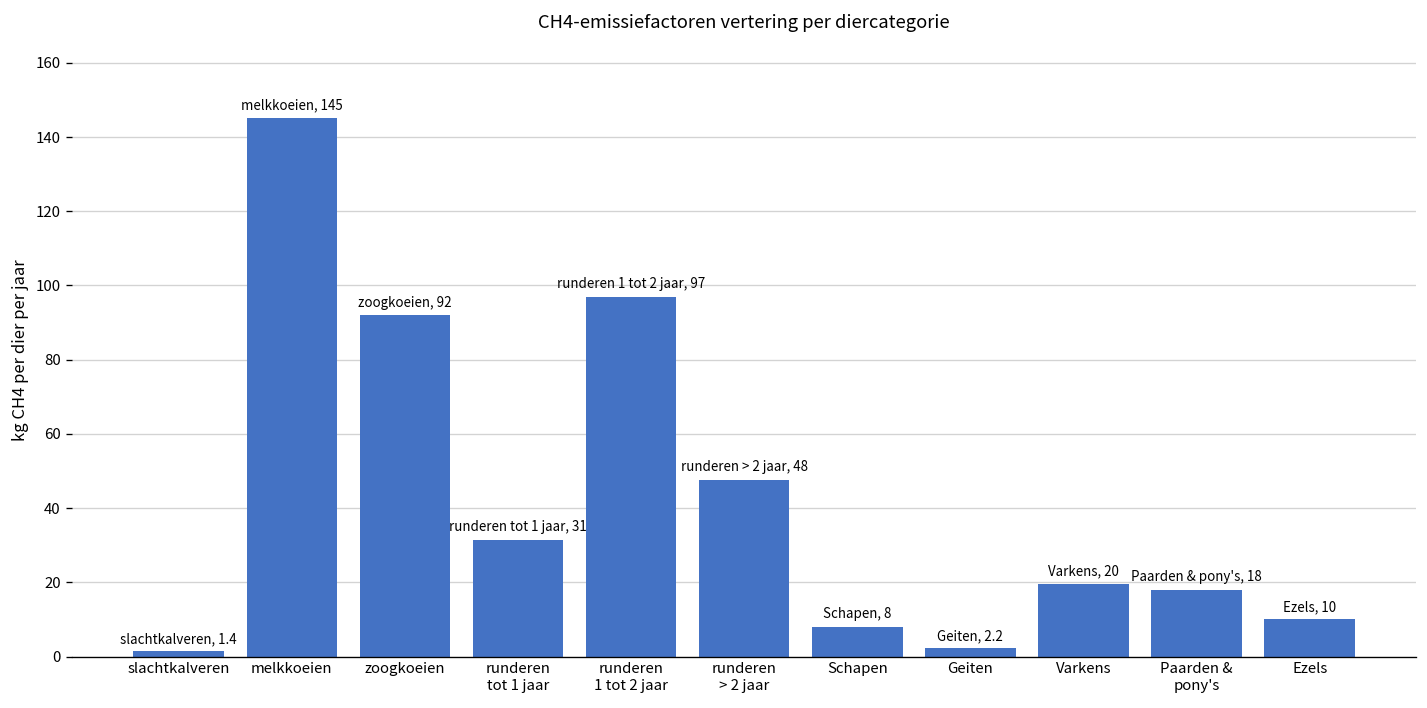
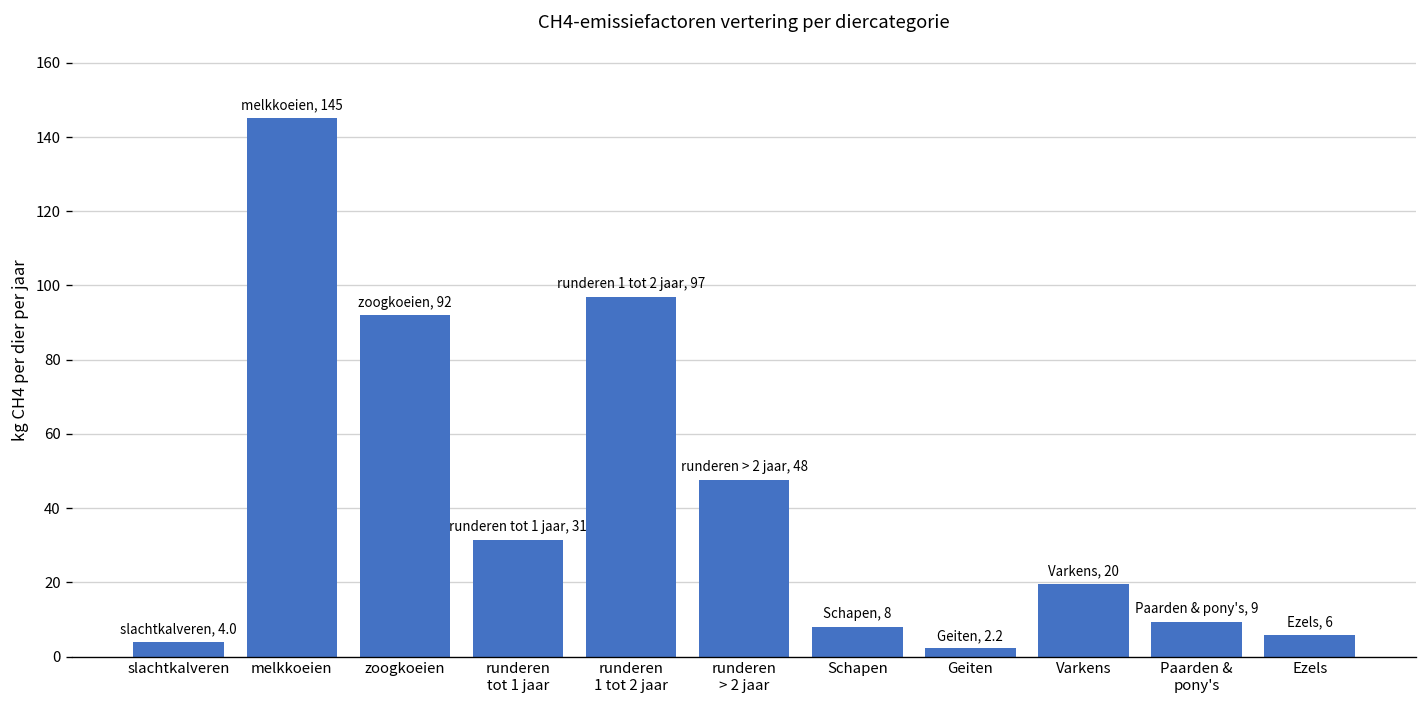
slachtkalveren: 1.4 -> 4.0
Paarden & pony's: 18 -> 9
Ezels: 10 -> 6
